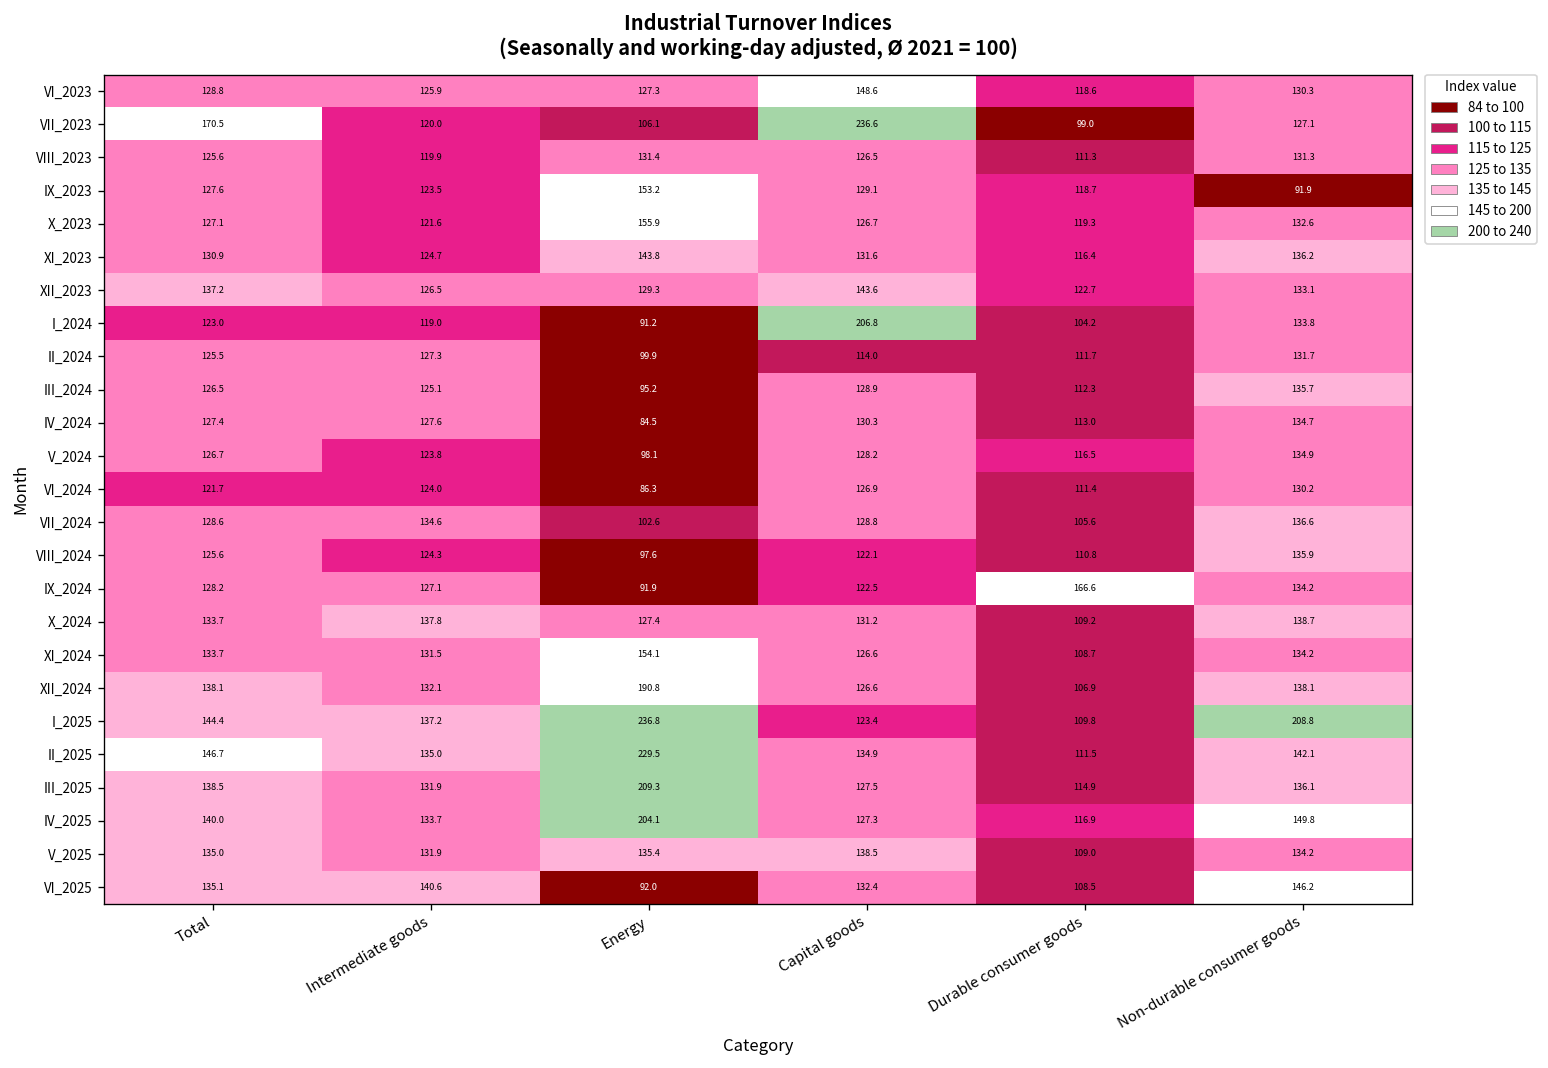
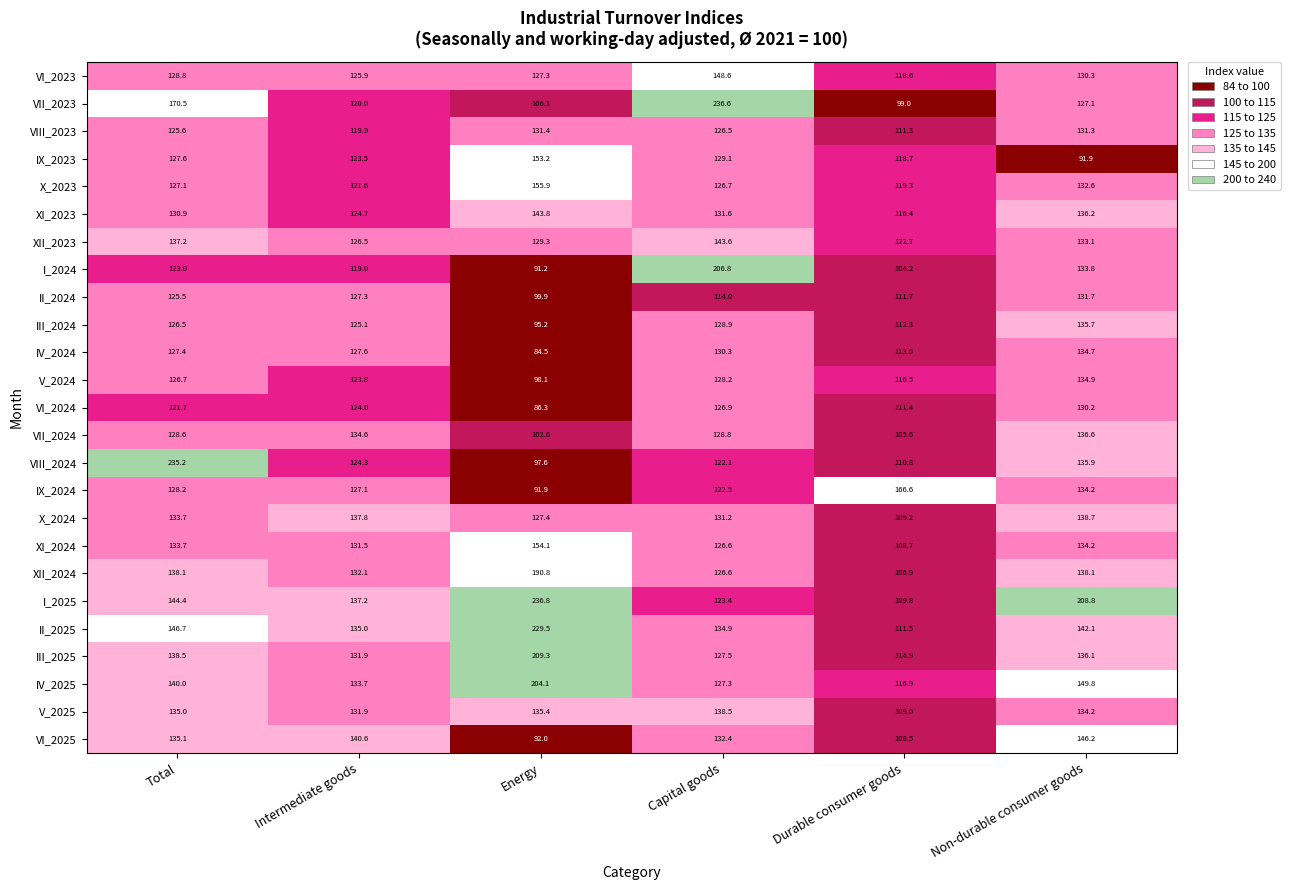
VIII_2024, Total: 125.6 -> 235.2
